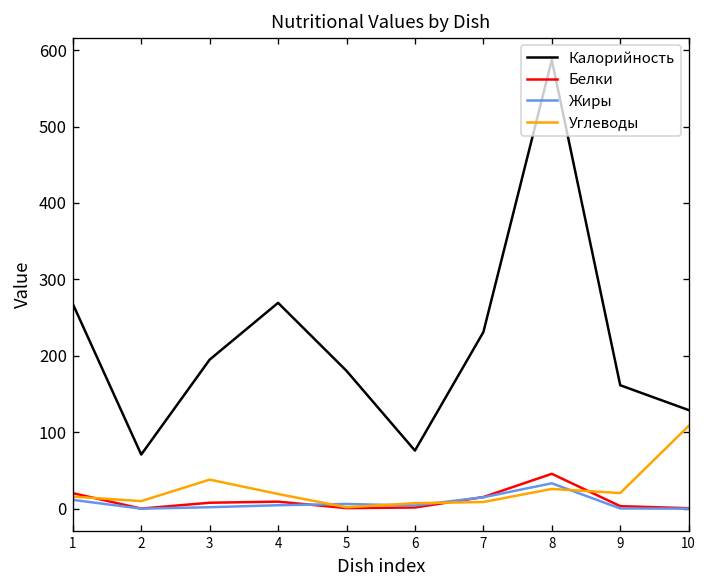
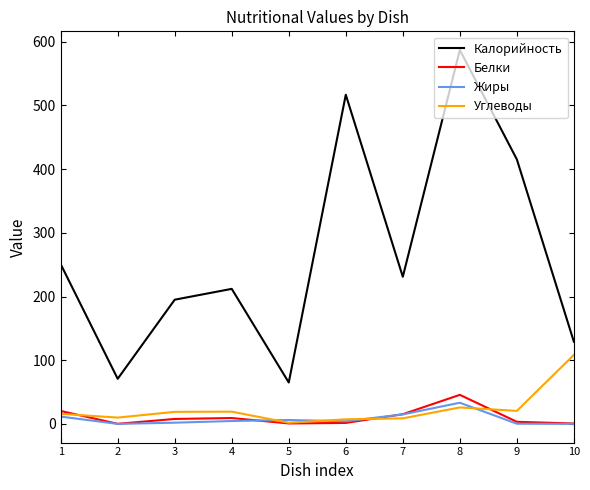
Калорийность, 1: 270 -> 250
Углеводы, 3: 40 -> 20
Калорийность, 4: 270 -> 210
Калорийность, 5: 180 -> 70
Калорийность, 6: 80 -> 520
Калорийность, 9: 160 -> 420
